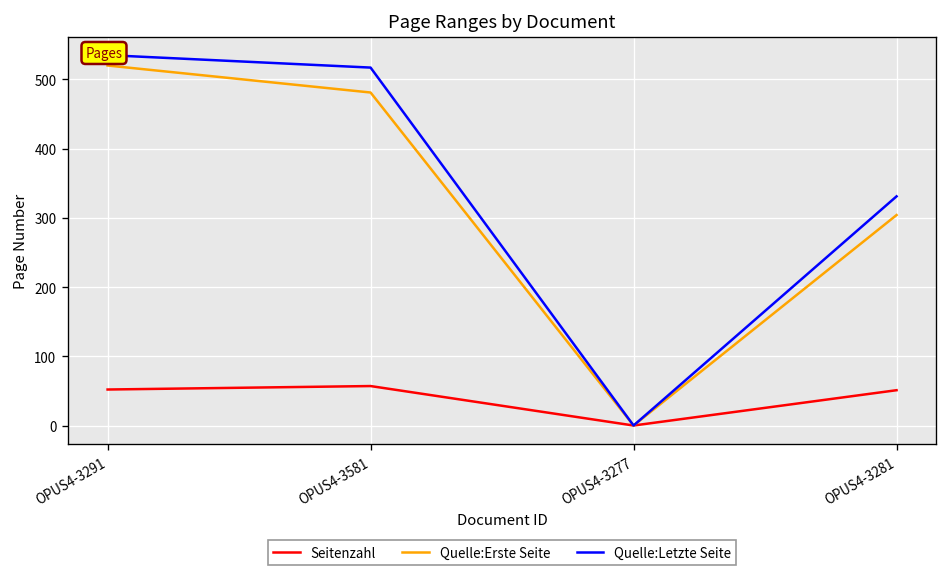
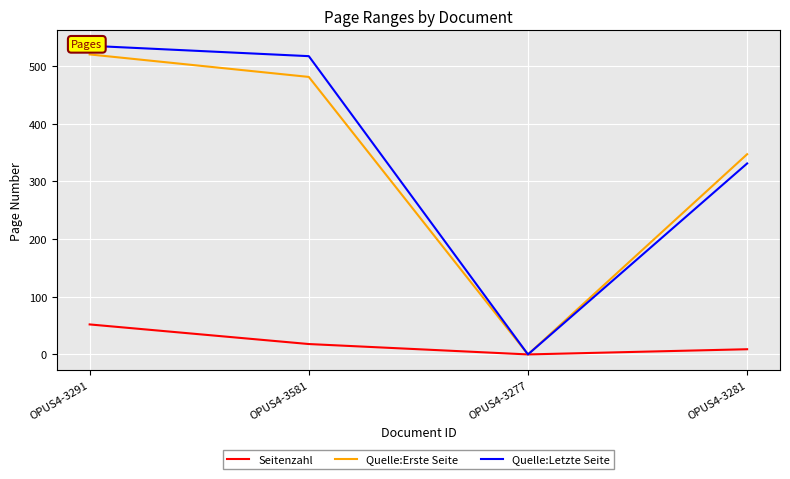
Seitenzahl, OPUS4-3581: 60 -> 20
Seitenzahl, OPUS4-3281: 50 -> 10
Quelle:Erste Seite, OPUS4-3281: 300 -> 350
